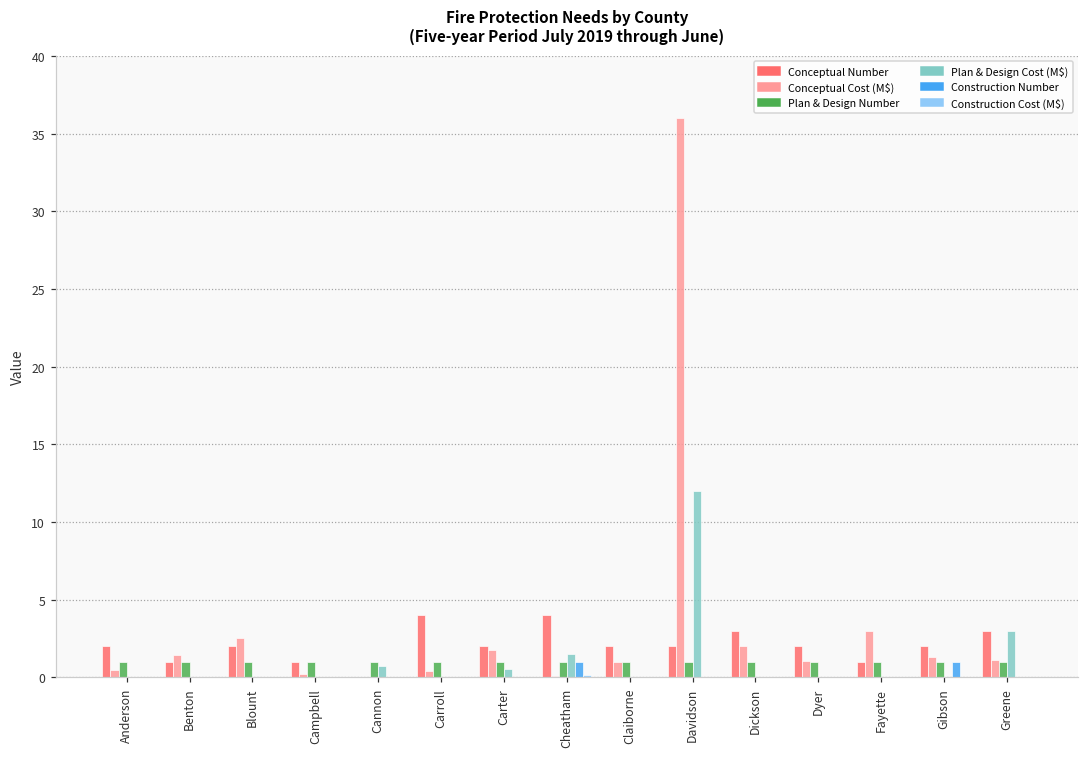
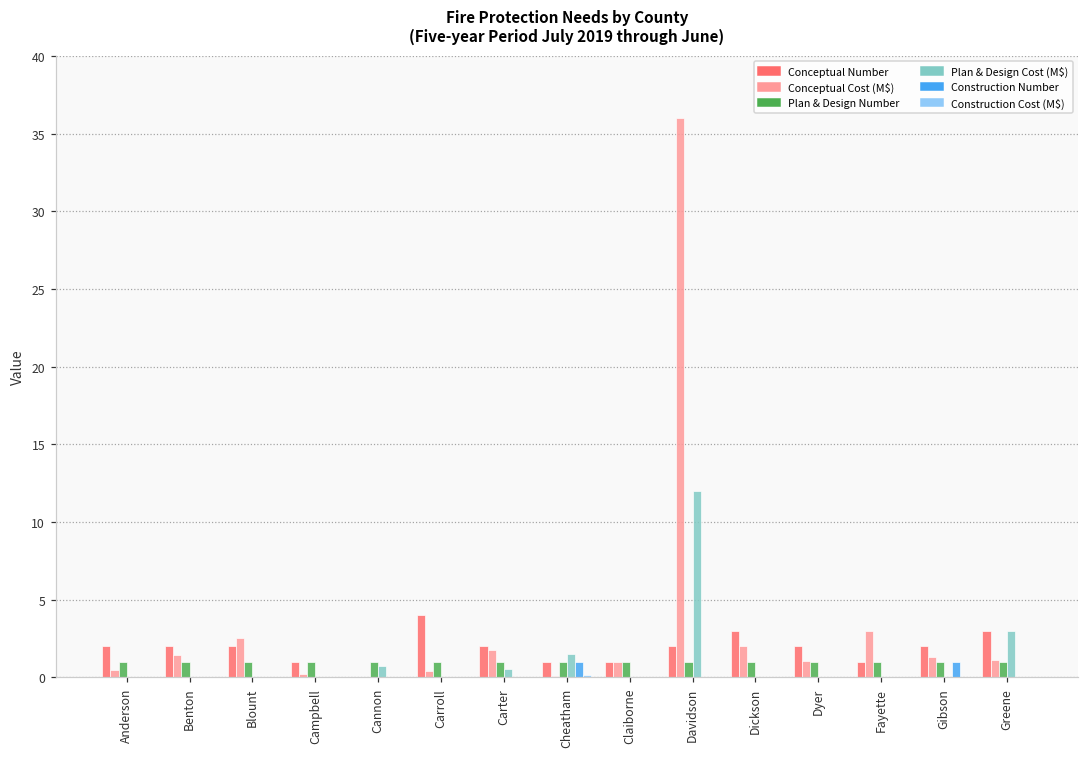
Conceptual Number, Benton: 1 -> 2
Conceptual Number, Cheatham: 4 -> 1
Conceptual Number, Claiborne: 2 -> 1
